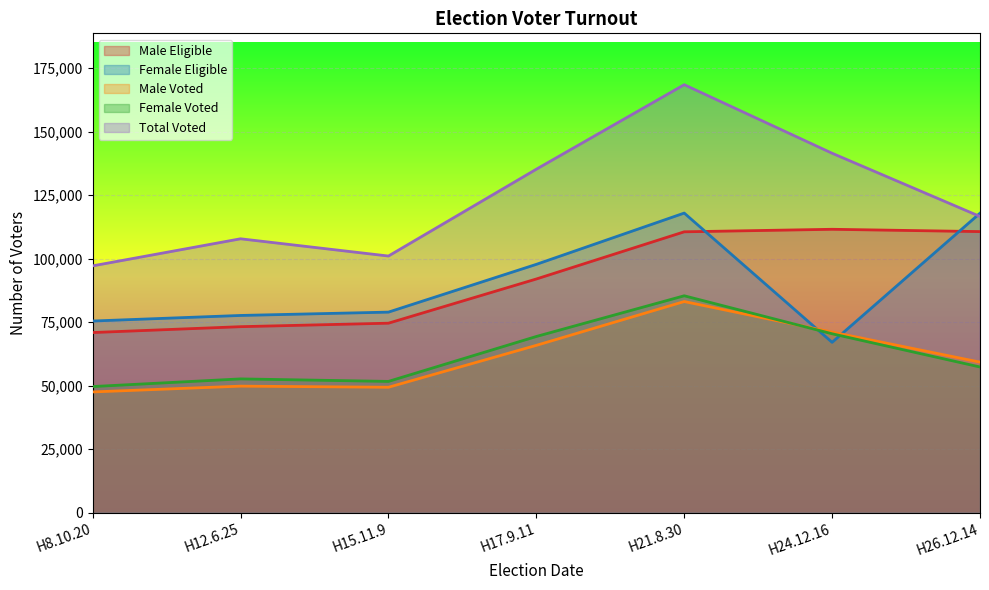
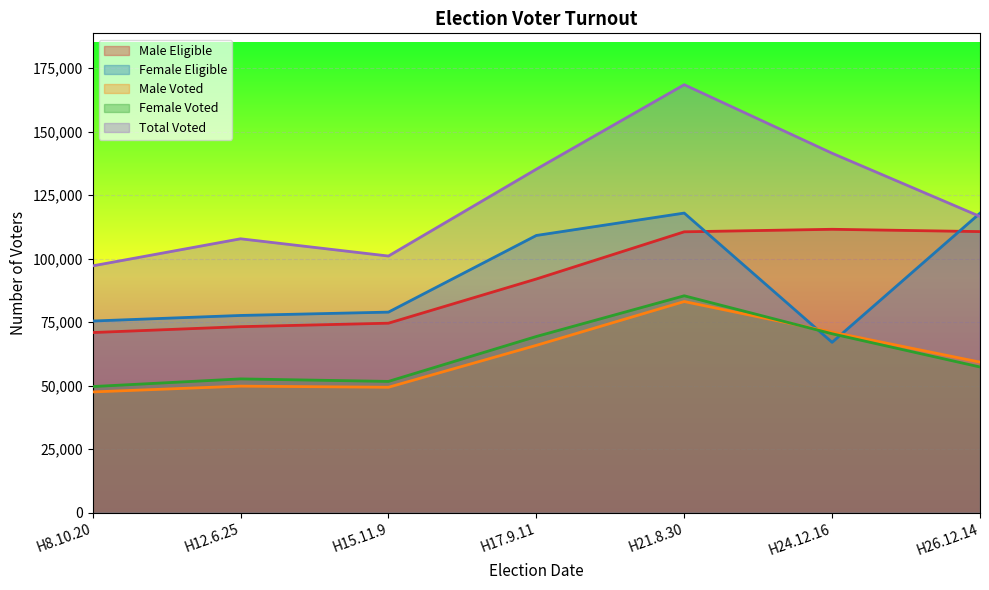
Female Eligible, H17.9.11: 98,000 -> 109,000
